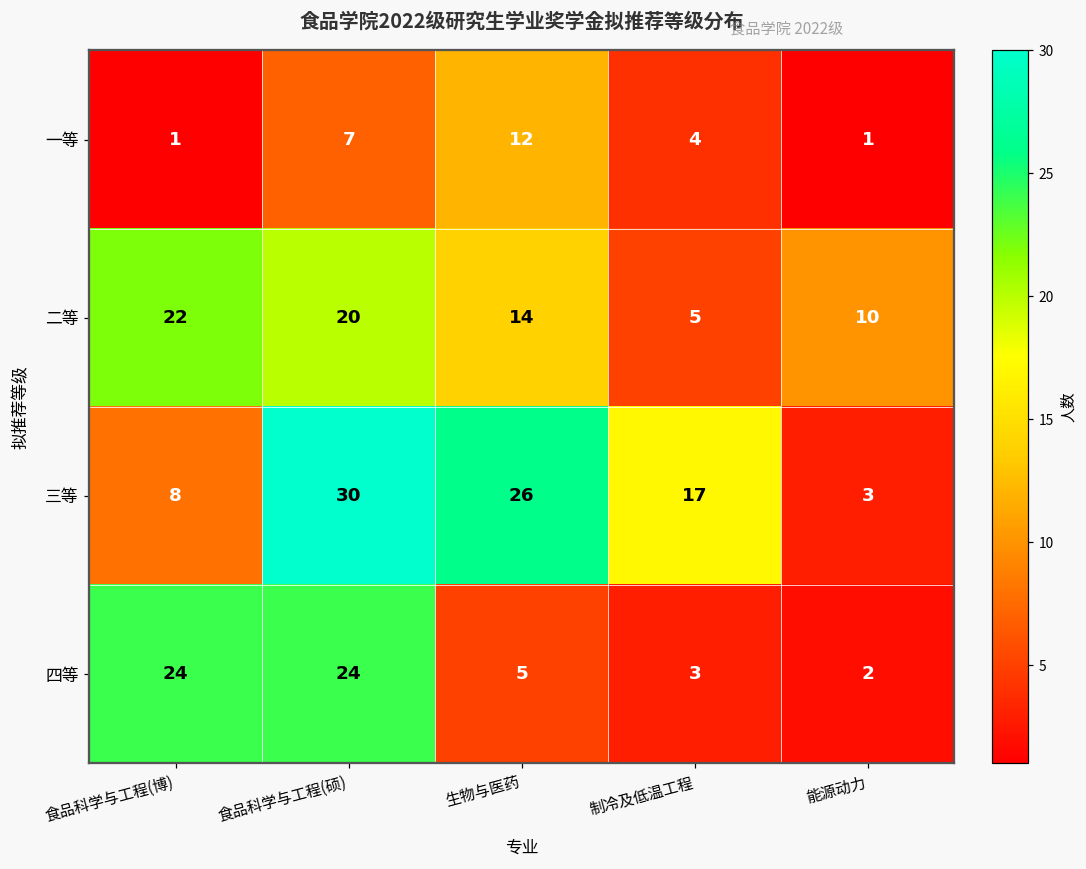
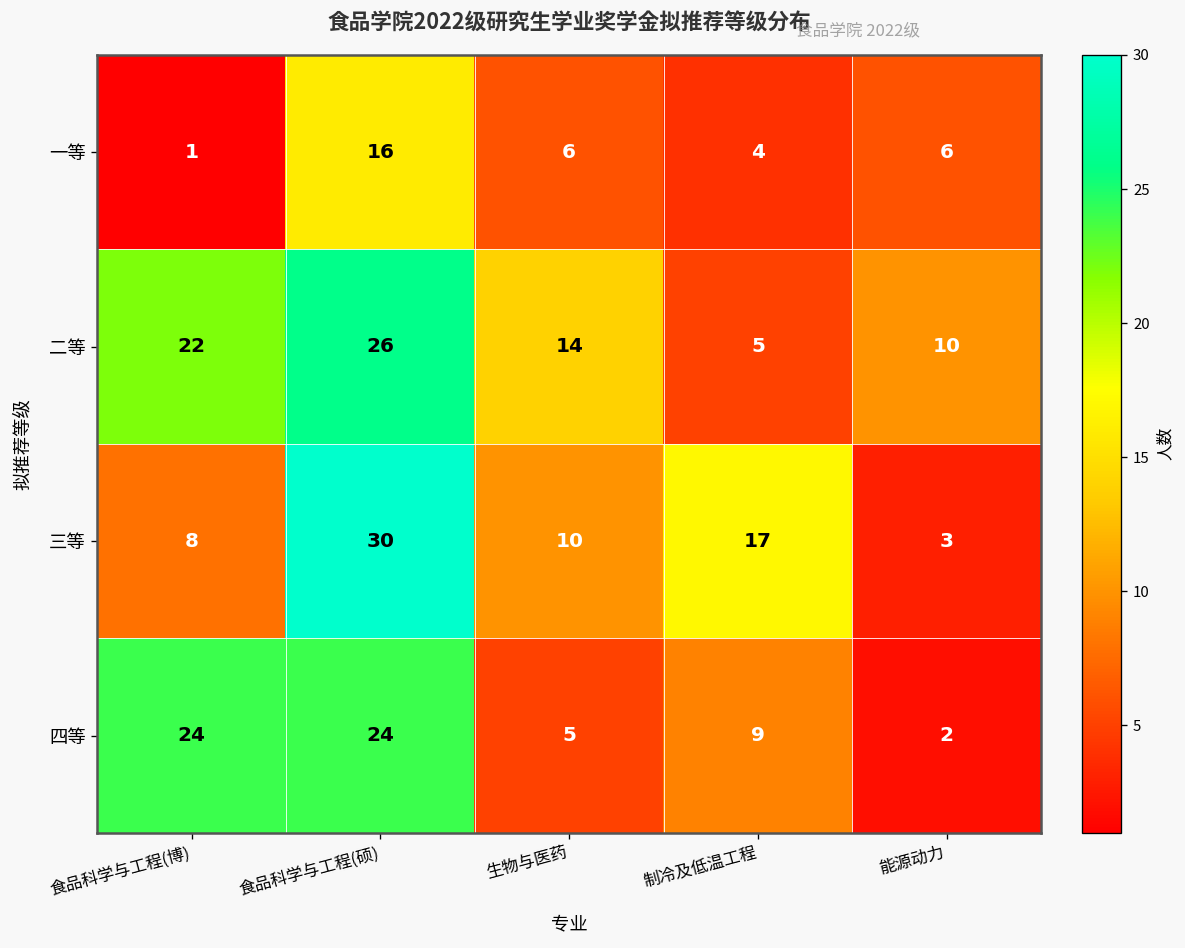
一等, 食品科学与工程(硕): 7 -> 16
一等, 生物与医药: 12 -> 6
一等, 能源动力: 1 -> 6
二等, 食品科学与工程(硕): 20 -> 26
三等, 生物与医药: 26 -> 10
四等, 制冷及低温工程: 3 -> 9
